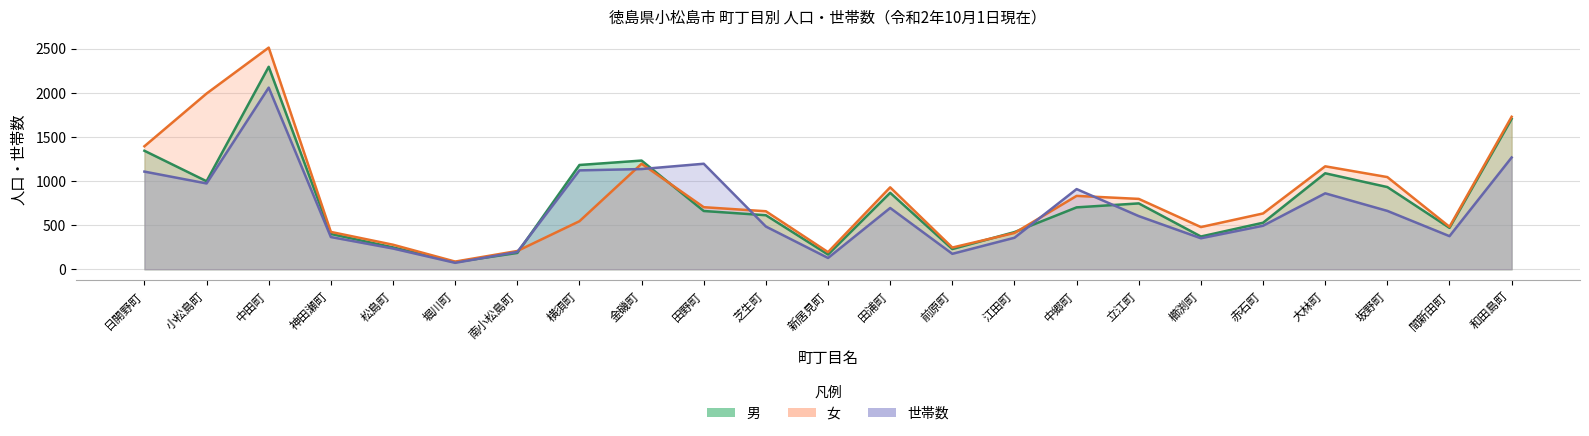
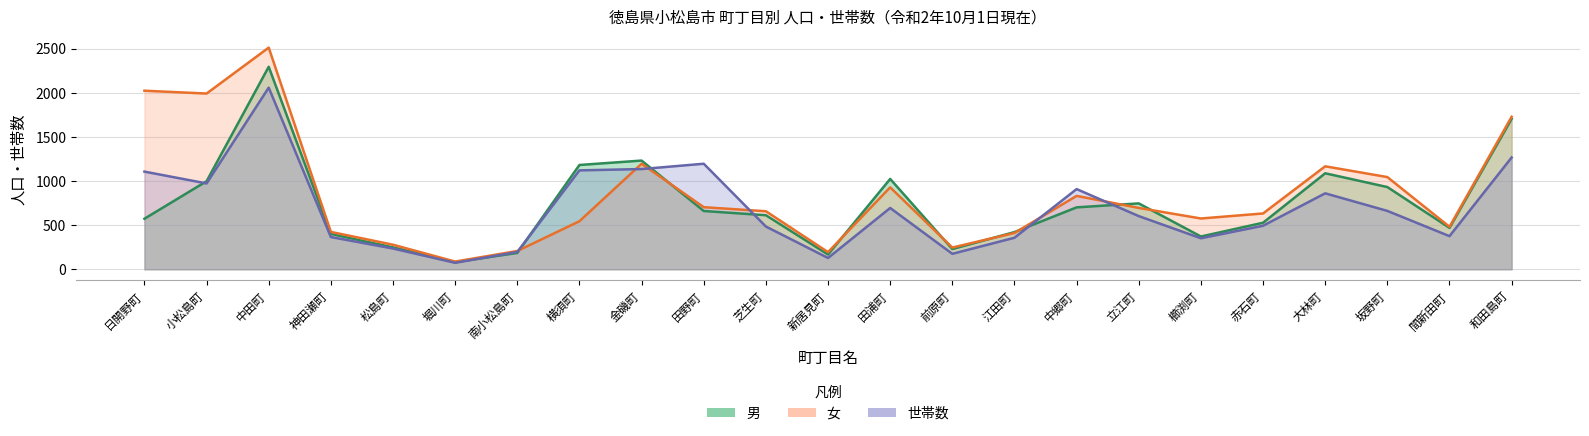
男, 日開野町: 1300 -> 600
女, 日開野町: 1400 -> 2000
男, 田浦町: 900 -> 1000
女, 立江町: 800 -> 700
女, 櫛渕町: 500 -> 600
